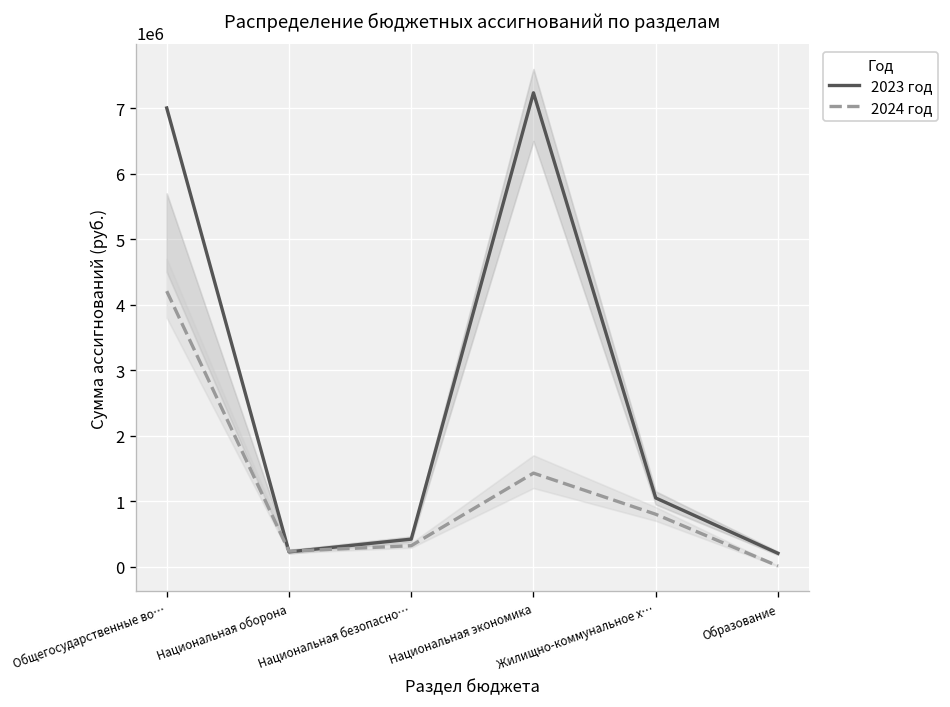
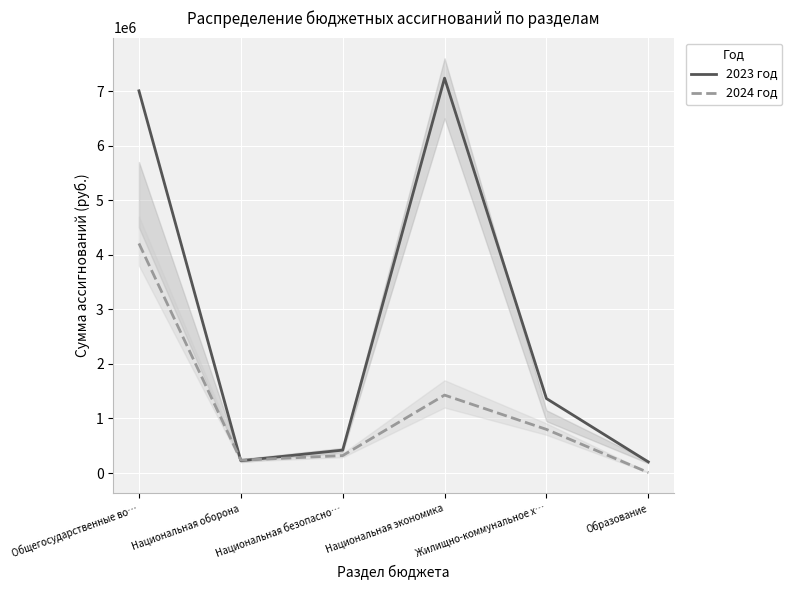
2023 год, Жилищно-коммунальное х…: 1000000 -> 1400000
